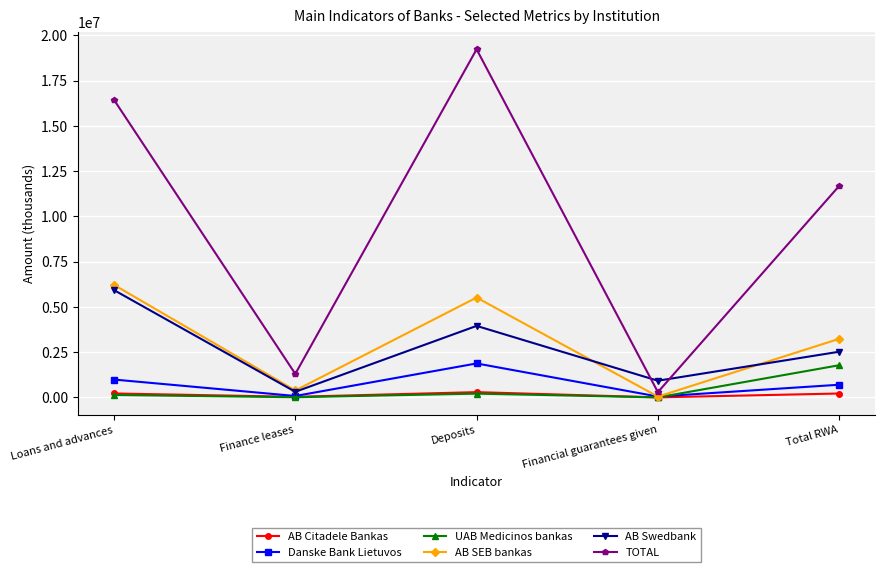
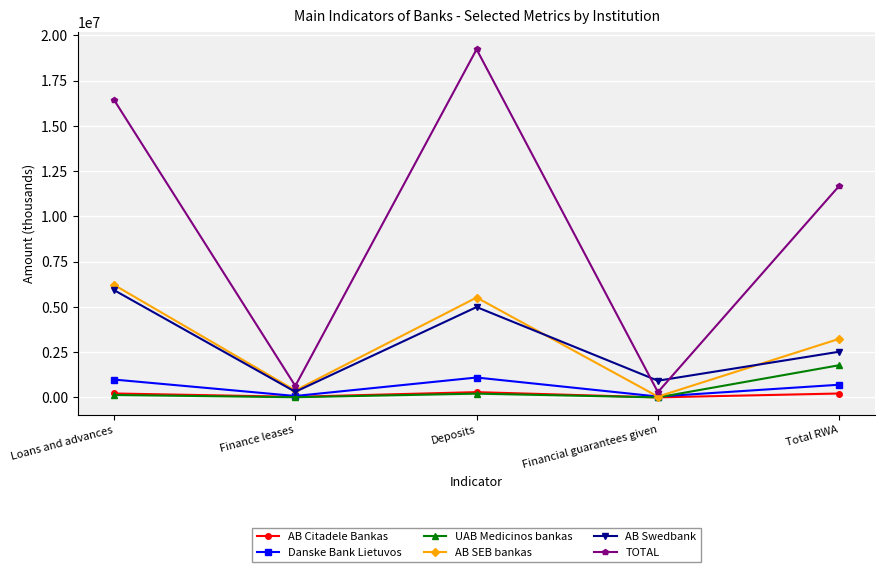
TOTAL, Finance leases: 1300000 -> 600000
Danske Bank Lietuvos, Deposits: 1900000 -> 1100000
AB Swedbank, Deposits: 4000000 -> 5000000
